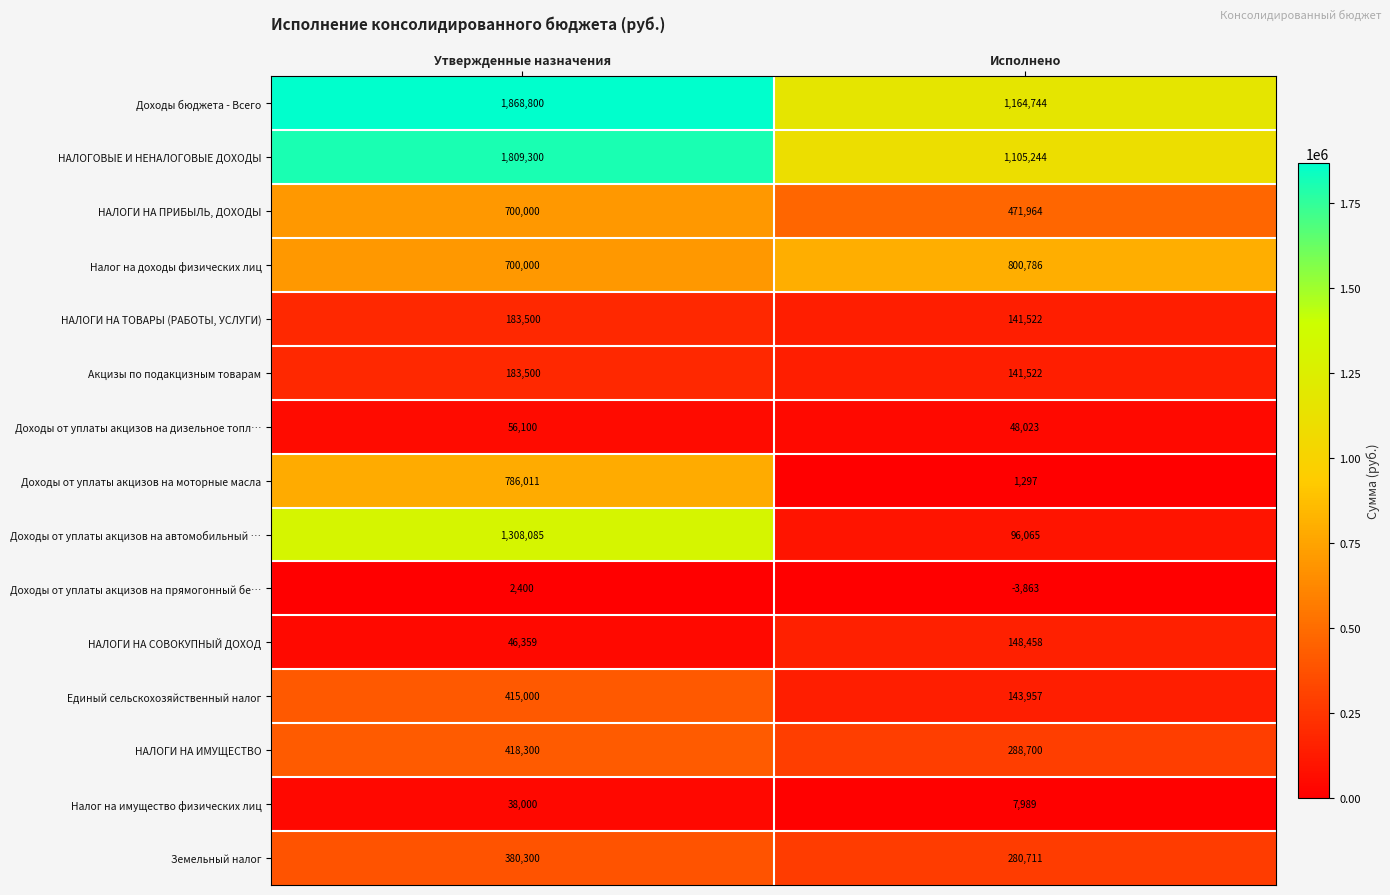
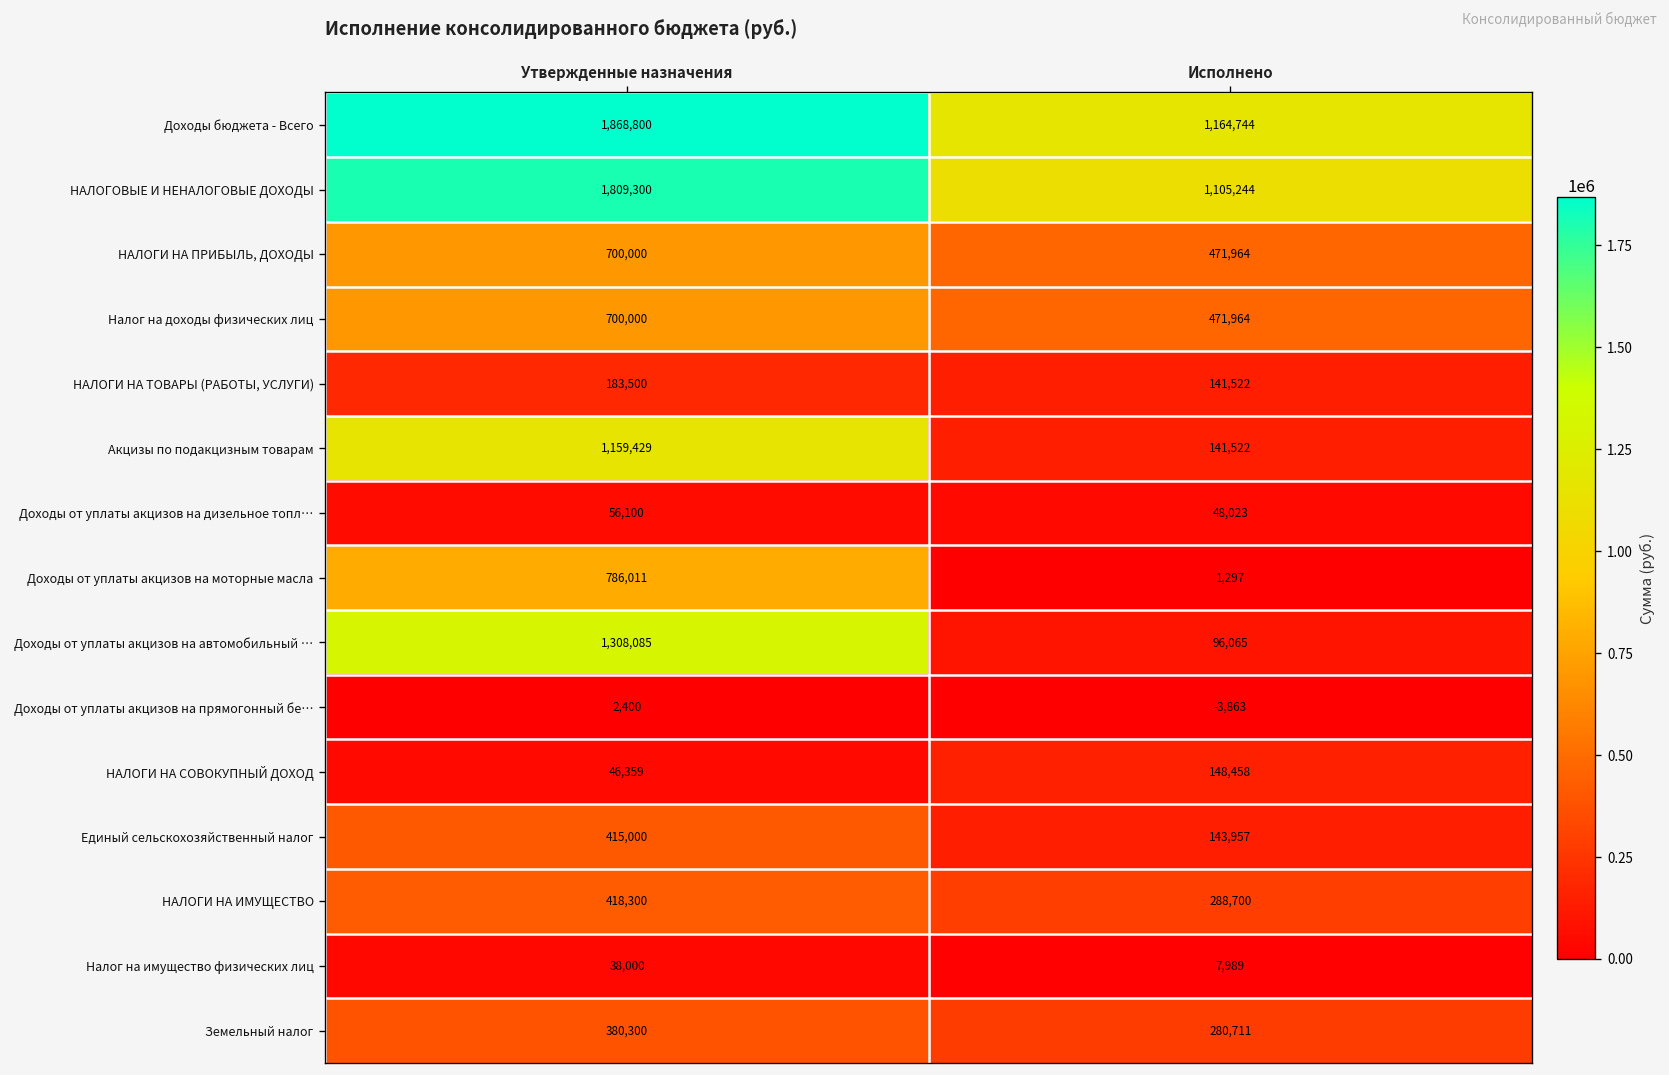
Налог на доходы физических лиц, Исполнено: 800,786 -> 471,964
Акцизы по подакцизным товарам, Утвержденные назначения: 183,500 -> 1,159,429
